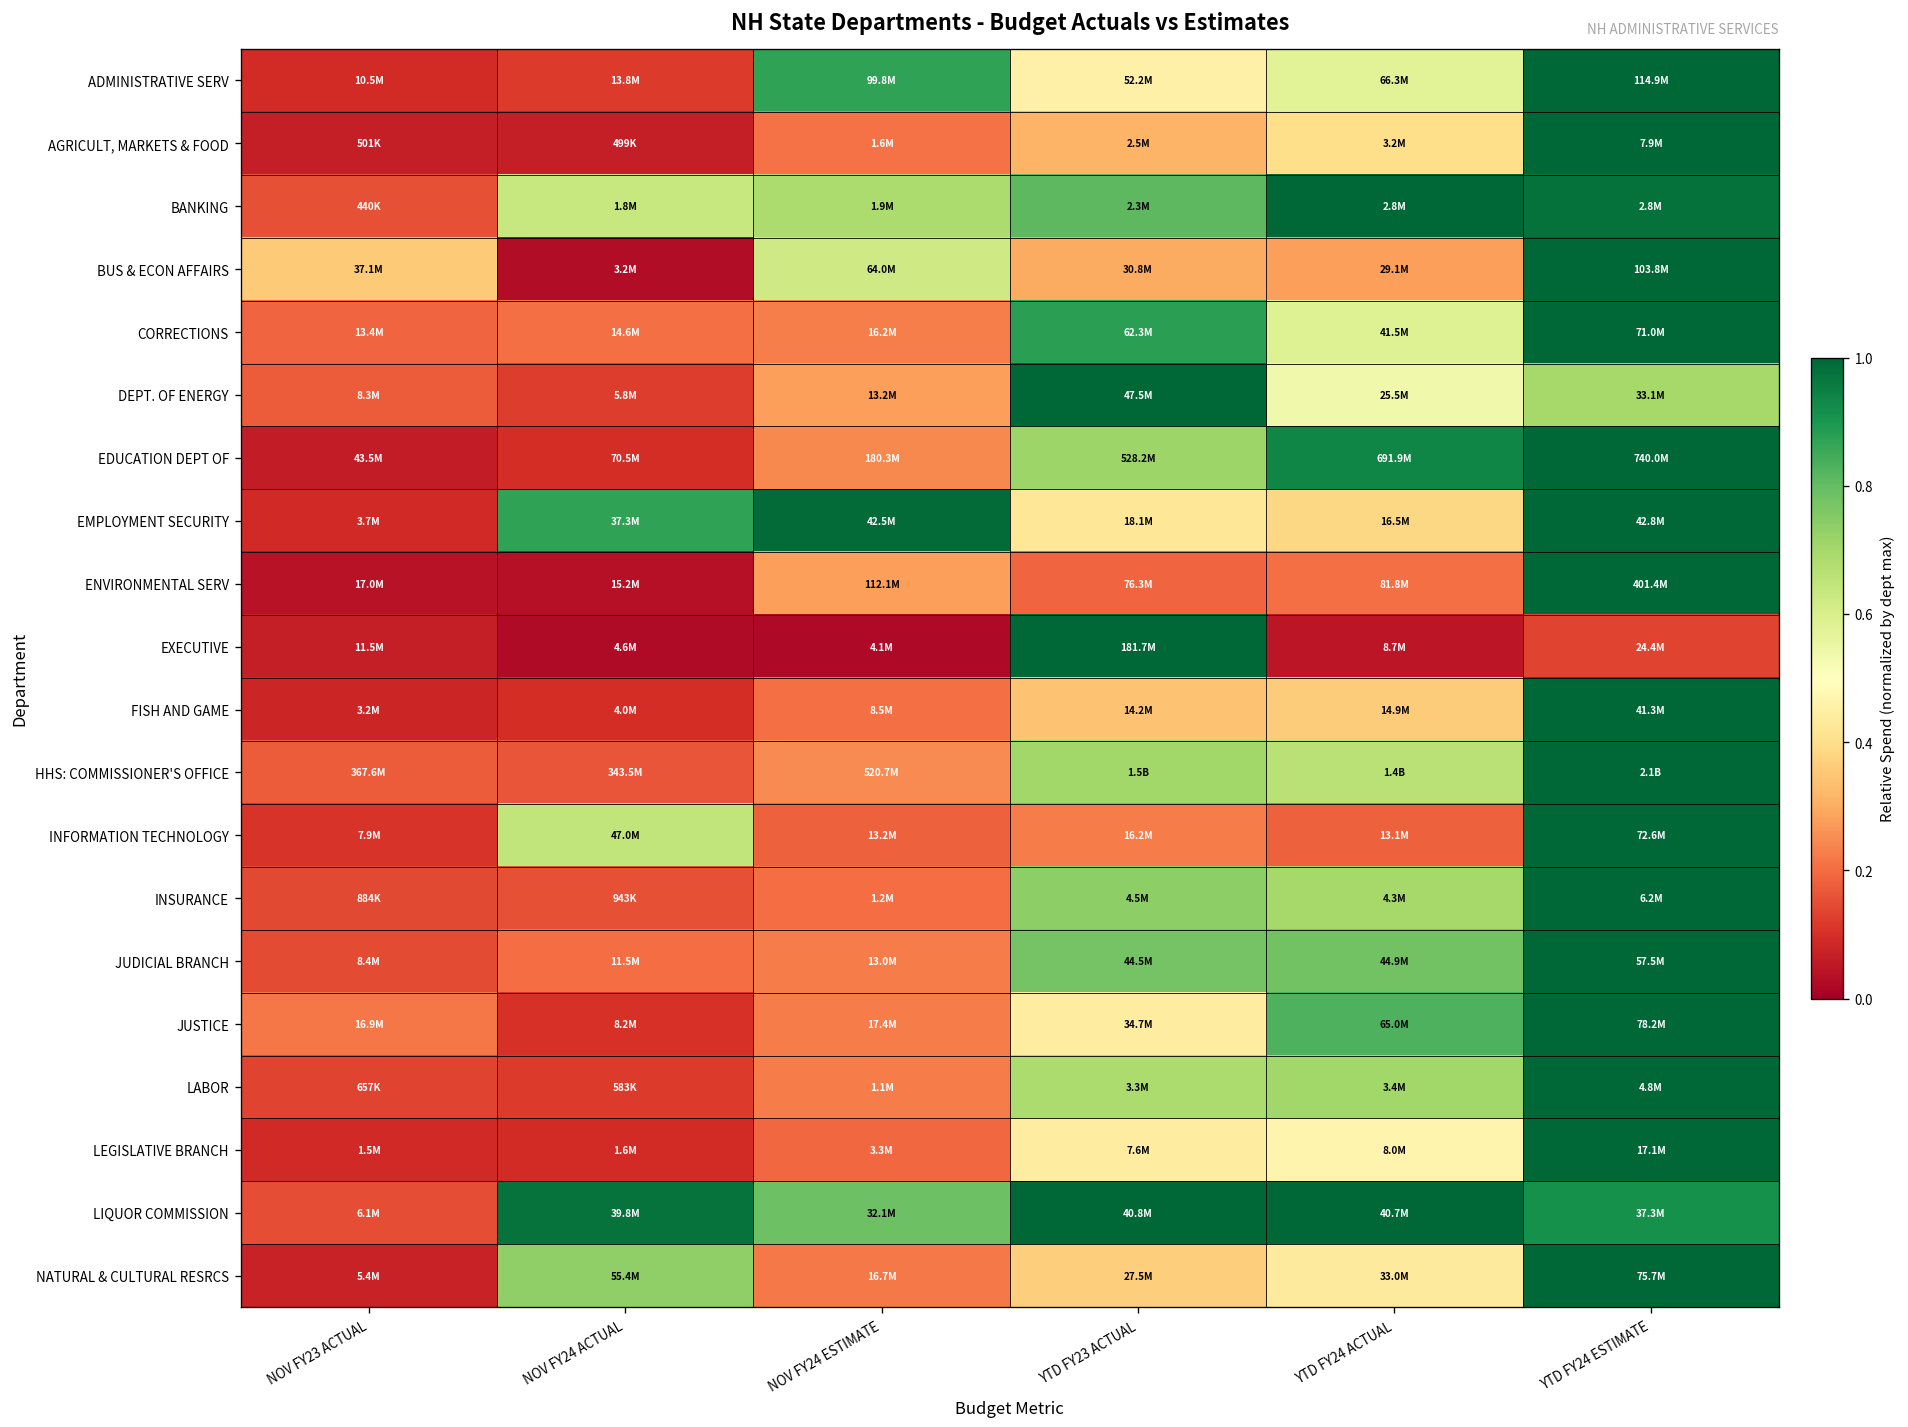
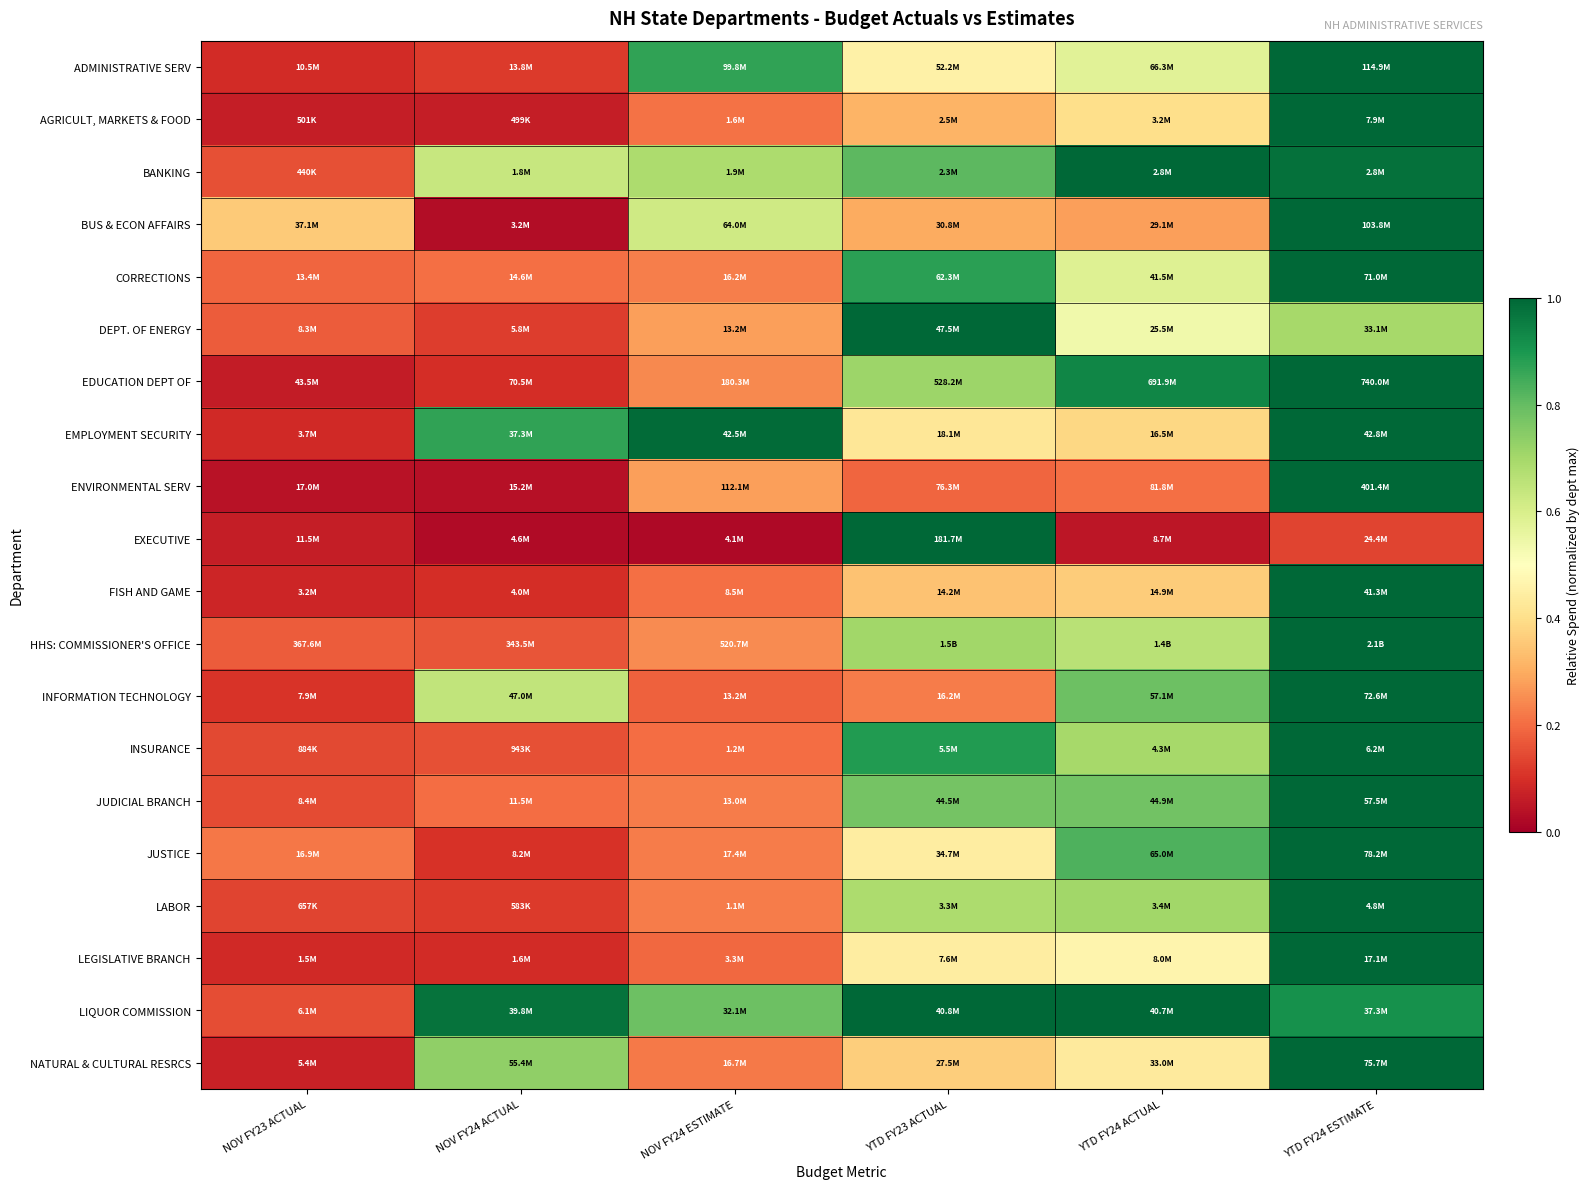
INFORMATION TECHNOLOGY, YTD FY24 ACTUAL: 13.1M -> 57.1M
INSURANCE, YTD FY23 ACTUAL: 4.5M -> 5.5M
